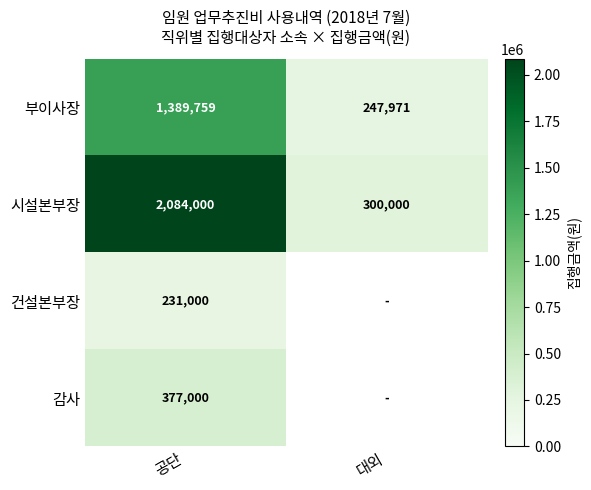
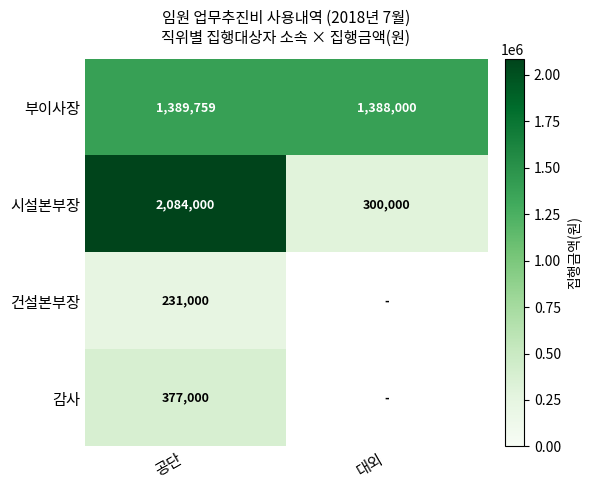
부이사장, 대외: 247,971 -> 1,388,000
